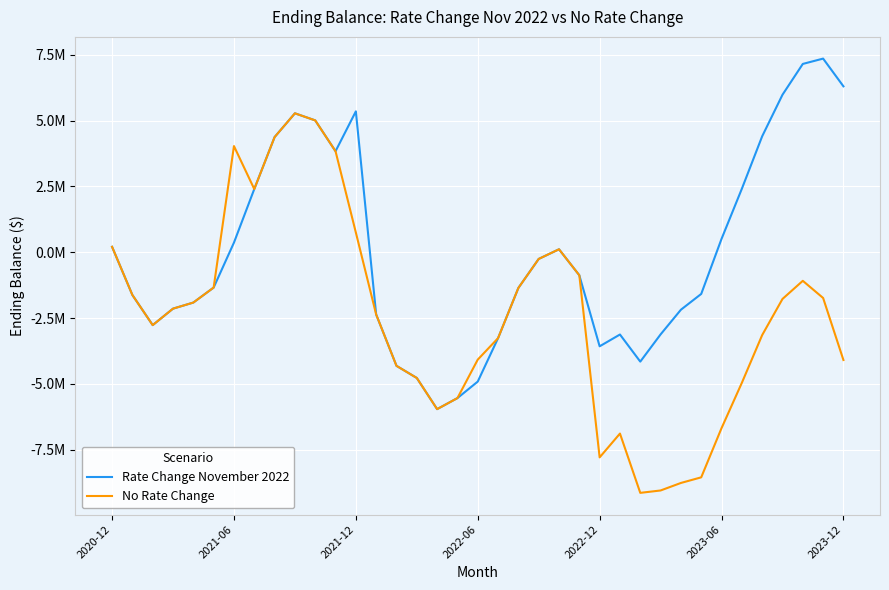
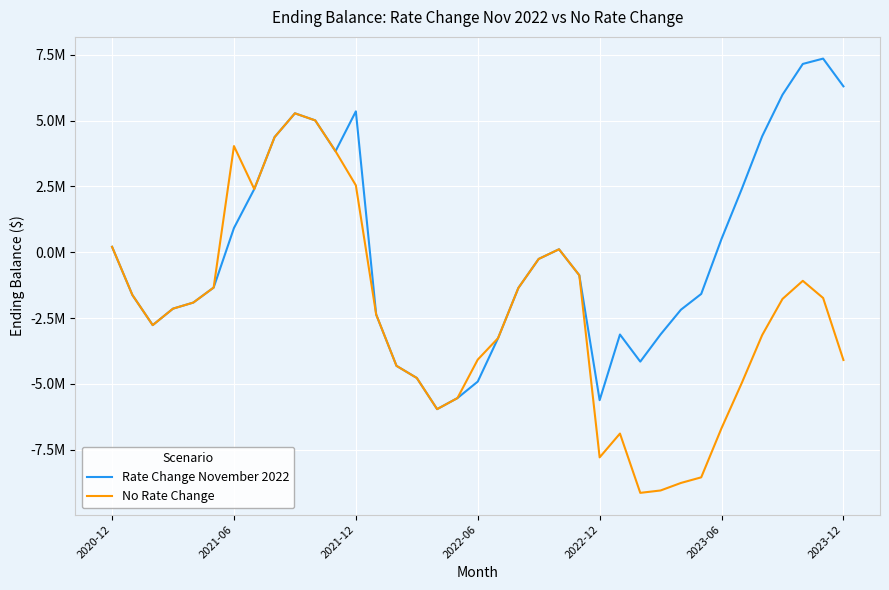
Rate Change November 2022, 2021-06: 400000 -> 900000
No Rate Change, 2021-12: 700000 -> 2500000
Rate Change November 2022, 2022-12: -3600000 -> -5600000
